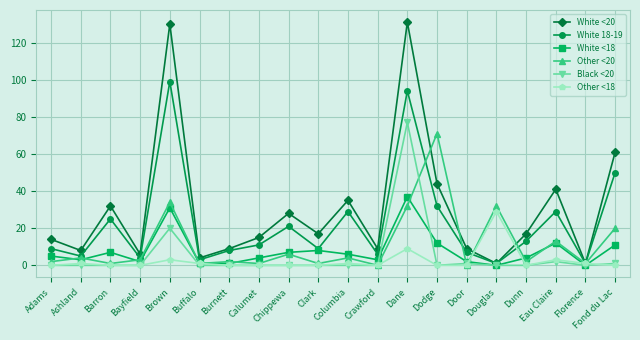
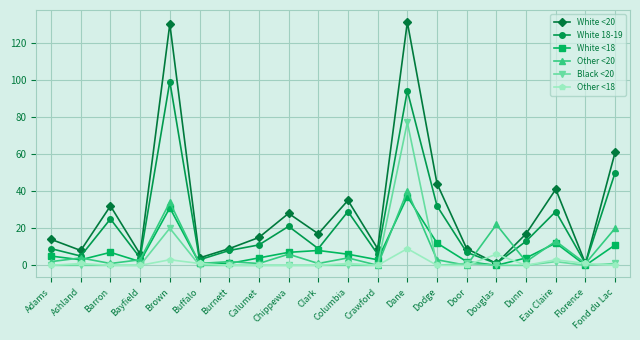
Other <20, Dane: 32 -> 40
Other <20, Dodge: 71 -> 3
Other <20, Douglas: 32 -> 22
Other <18, Douglas: 29 -> 6
